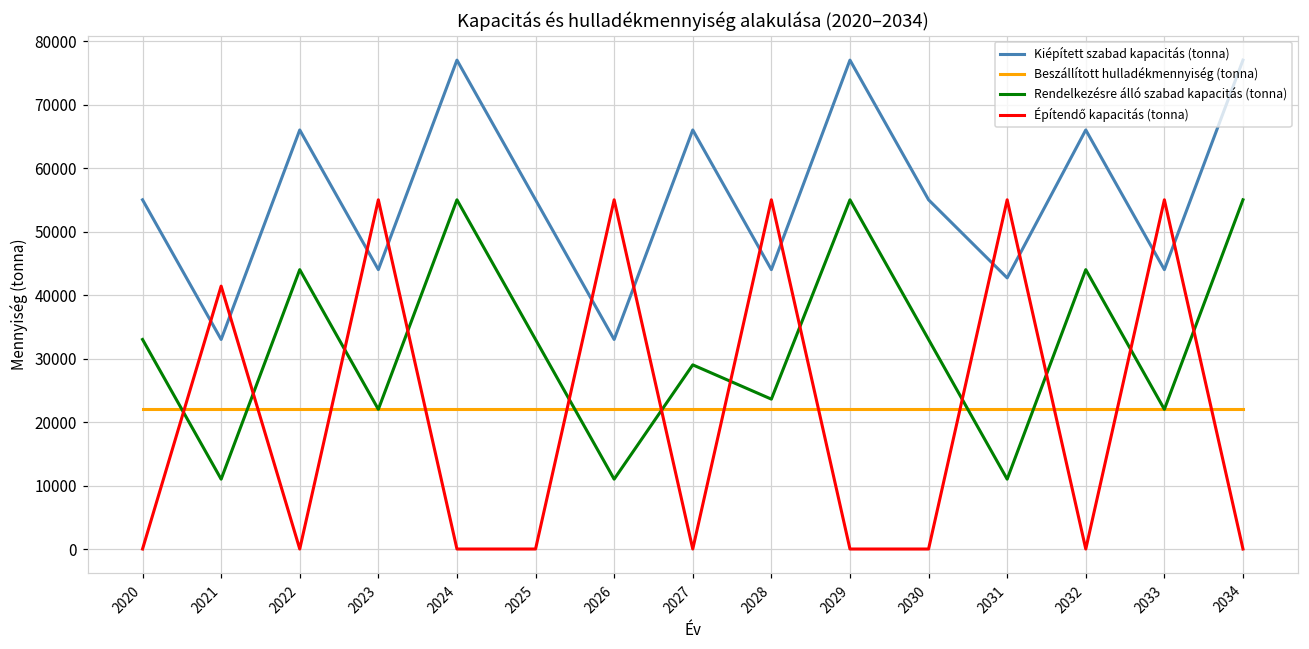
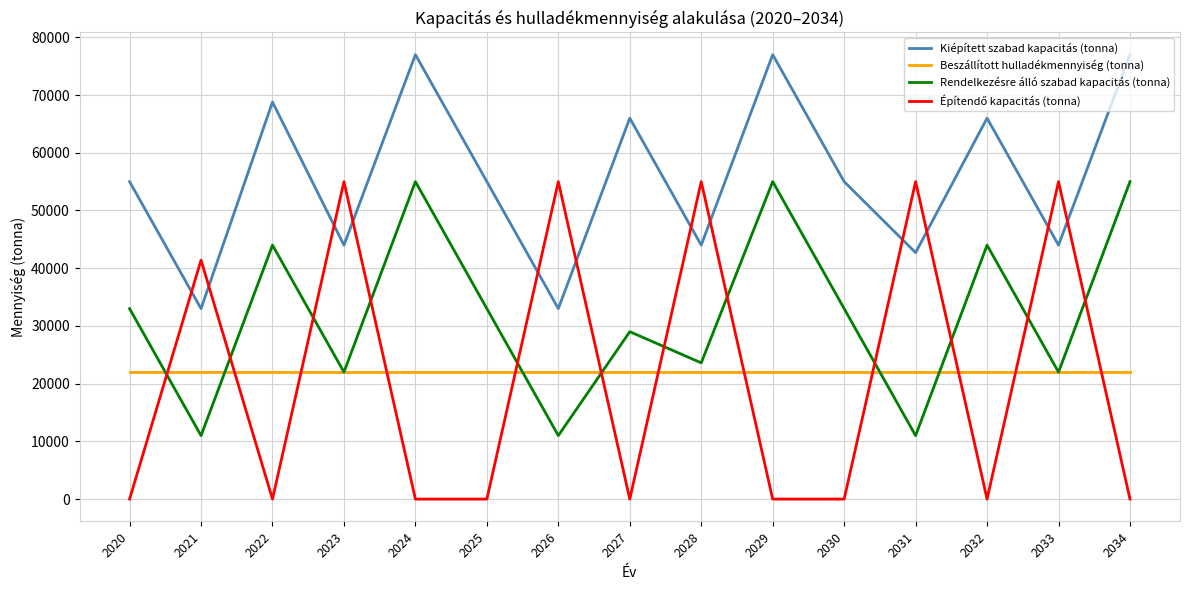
Kiépített szabad kapacitás (tonna), 2022: 66000 -> 69000
